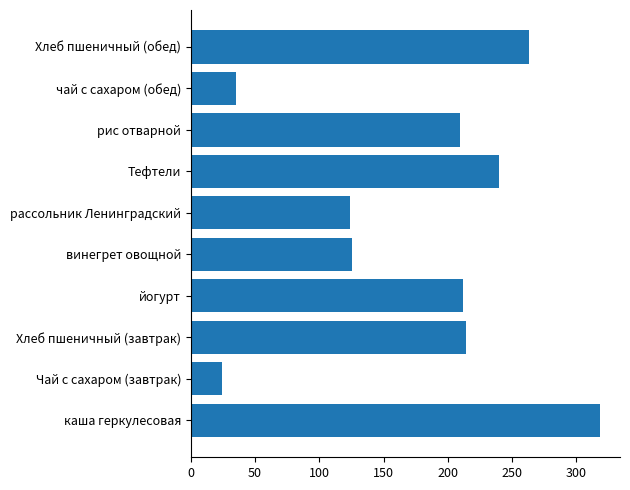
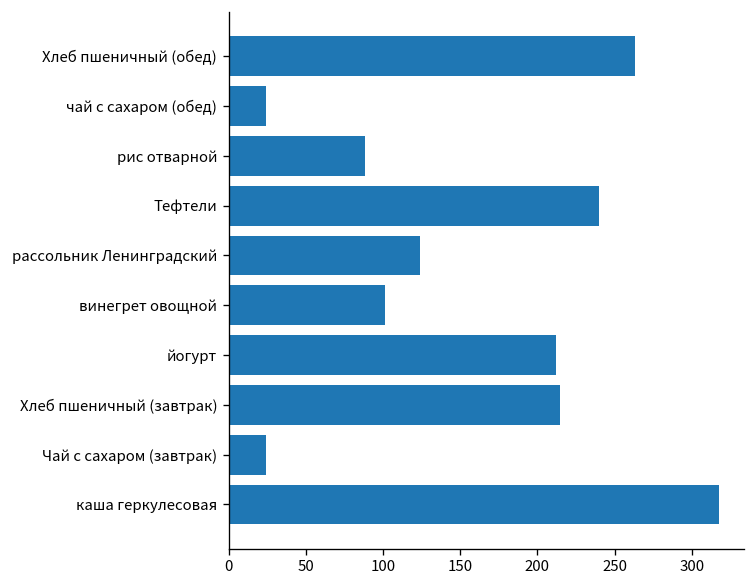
чай с сахаром (обед): 35 -> 24
рис отварной: 210 -> 89
винегрет овощной: 125 -> 101
